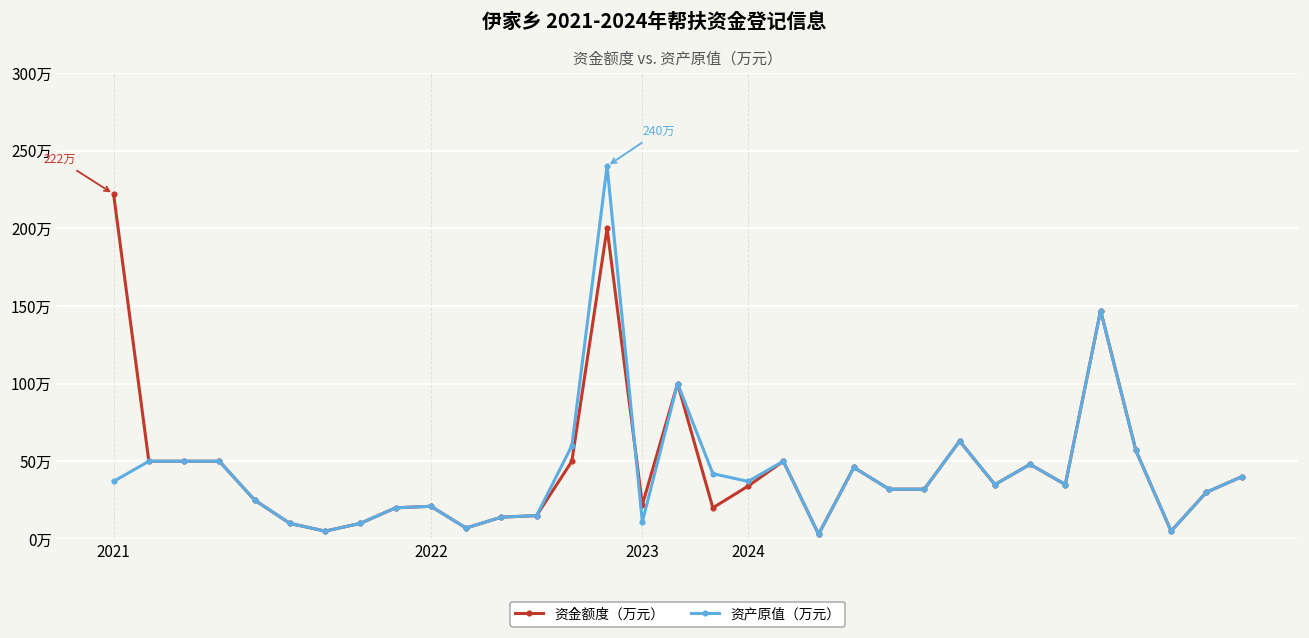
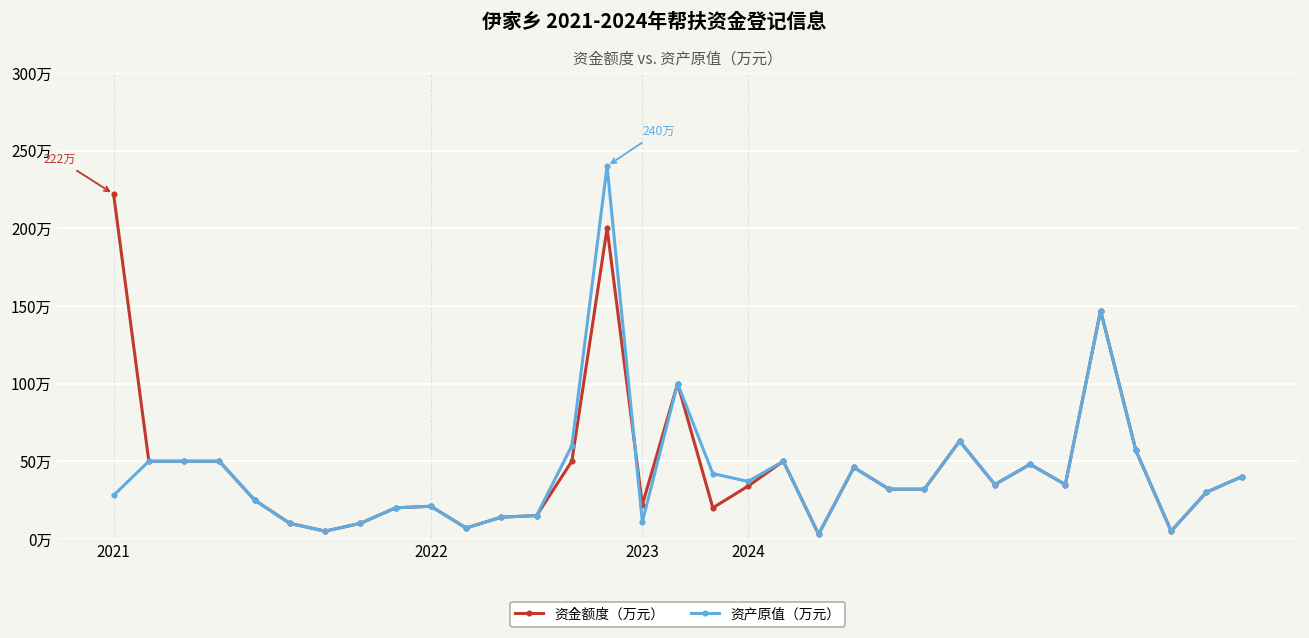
资产原值（万元）, 2021: 37万 -> 28万
